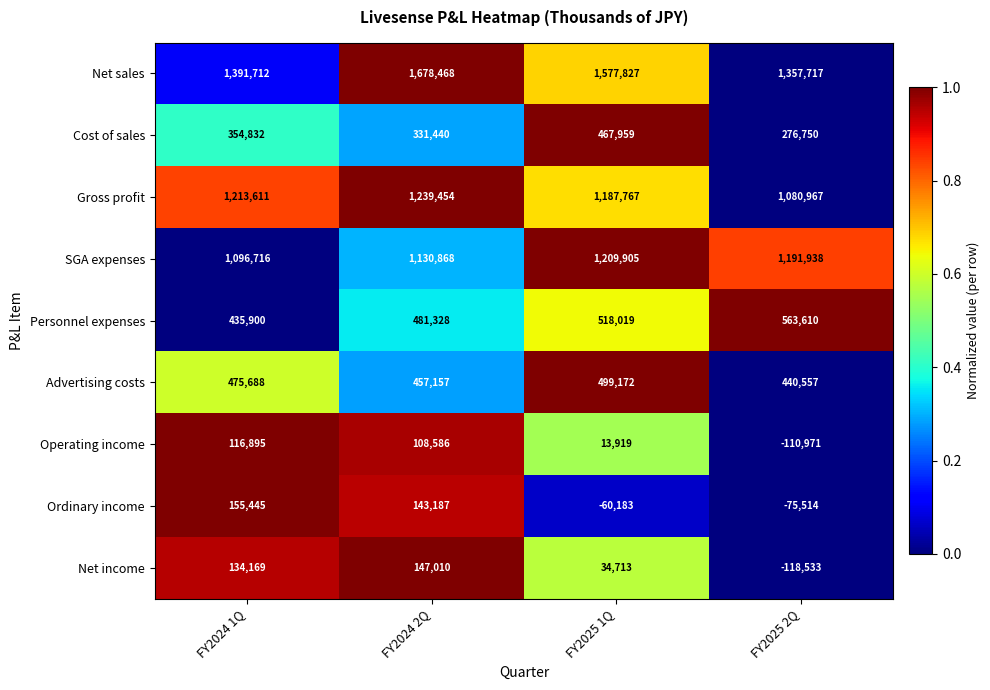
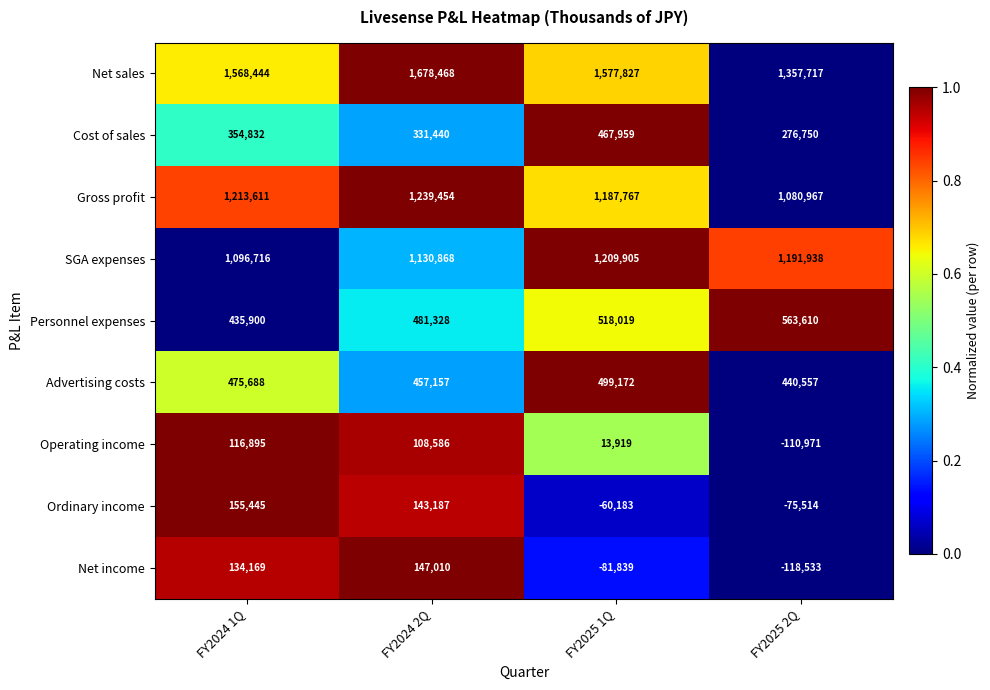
Net sales, FY2024 1Q: 1,391,712 -> 1,568,444
Net income, FY2025 1Q: 34,713 -> -81,839
